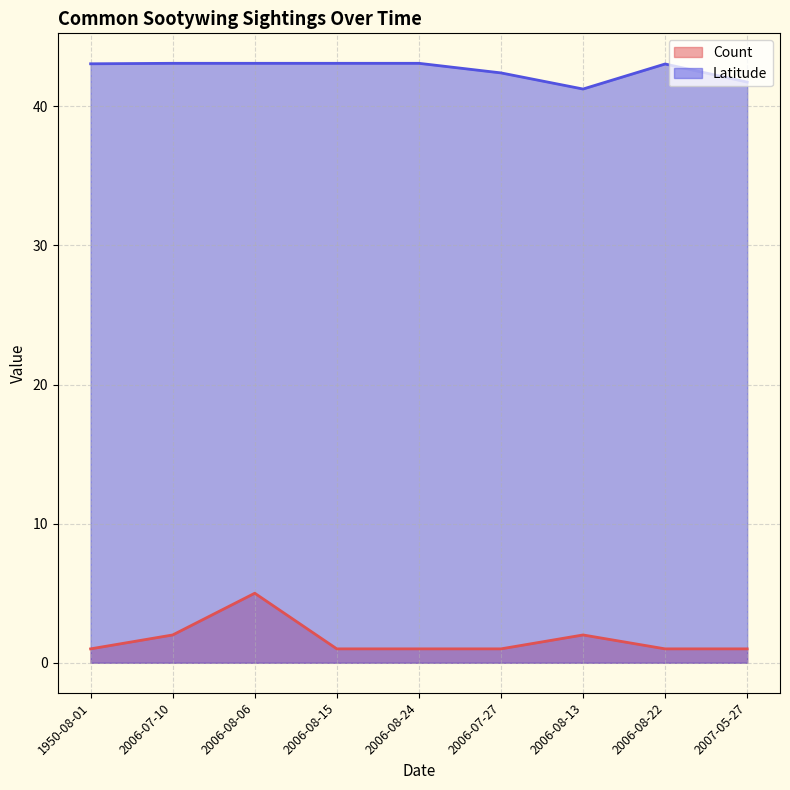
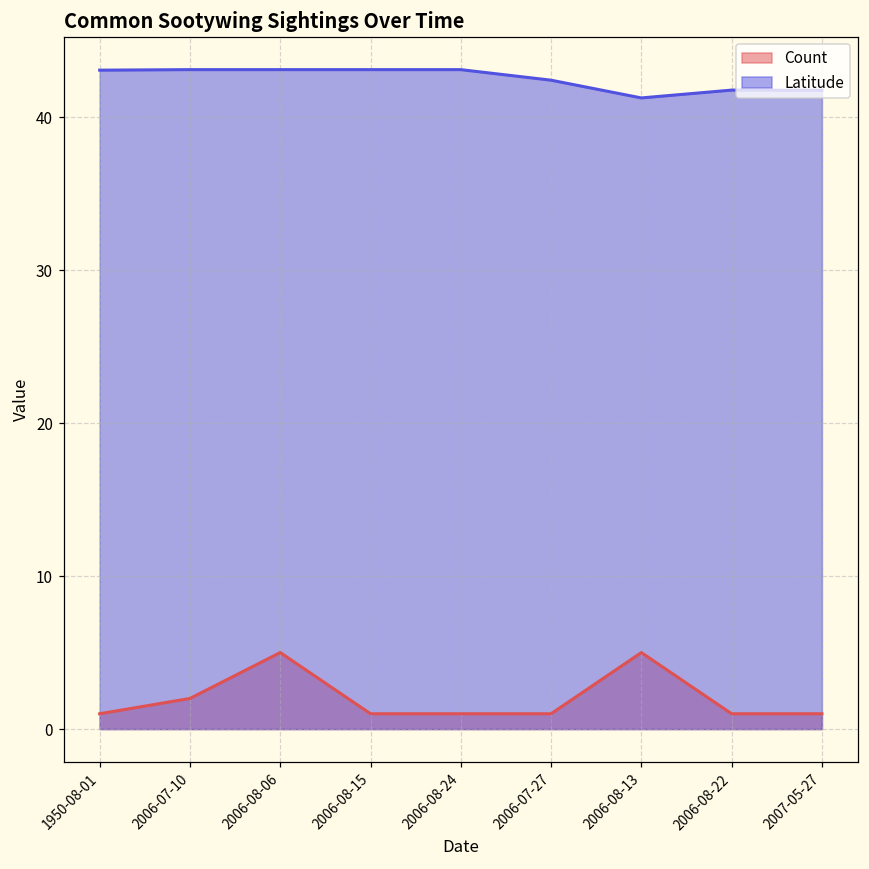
Count, 2006-08-13: 2 -> 5
Latitude, 2006-08-22: 43.0 -> 41.8
